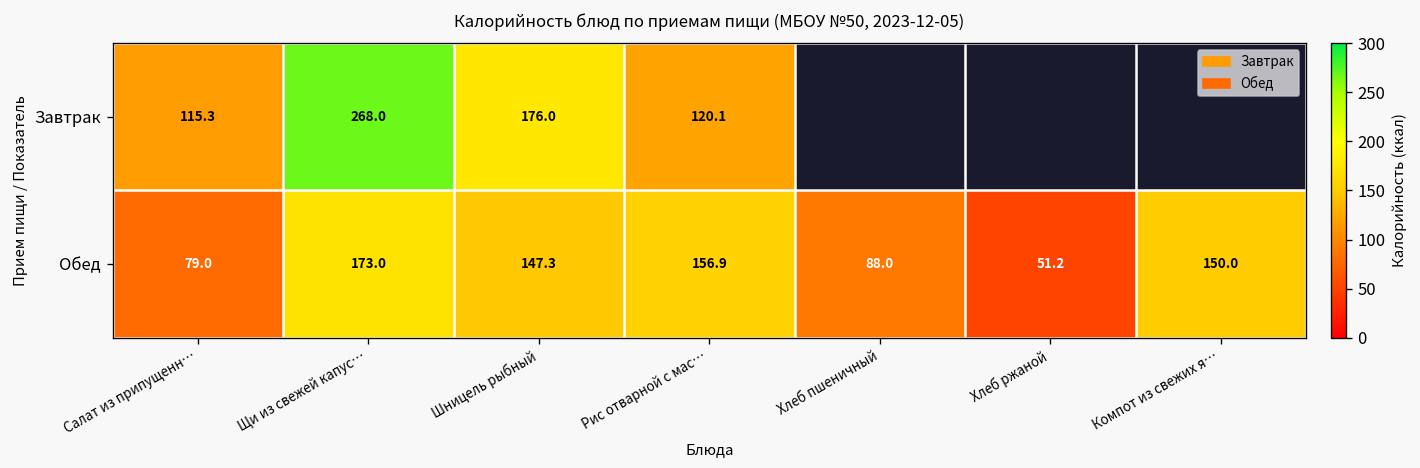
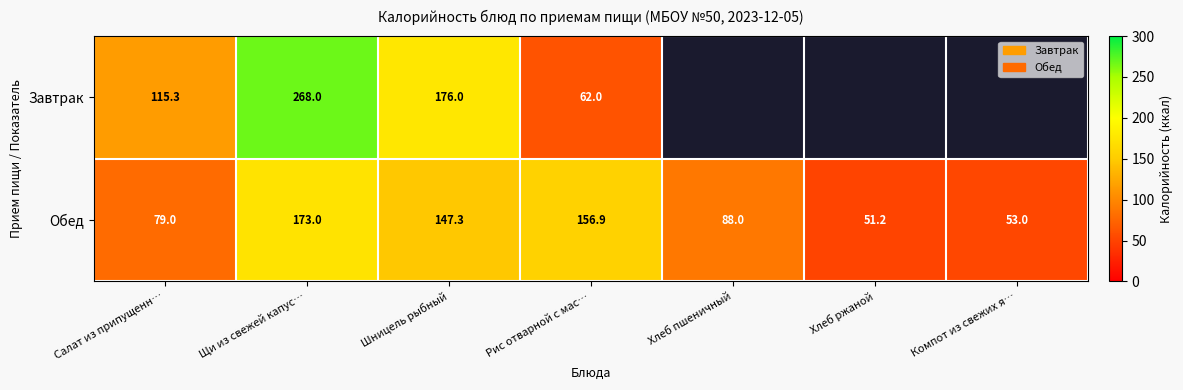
Завтрак, Рис отварной с мас…: 120.1 -> 62.0
Обед, Компот из свежих я…: 150.0 -> 53.0
